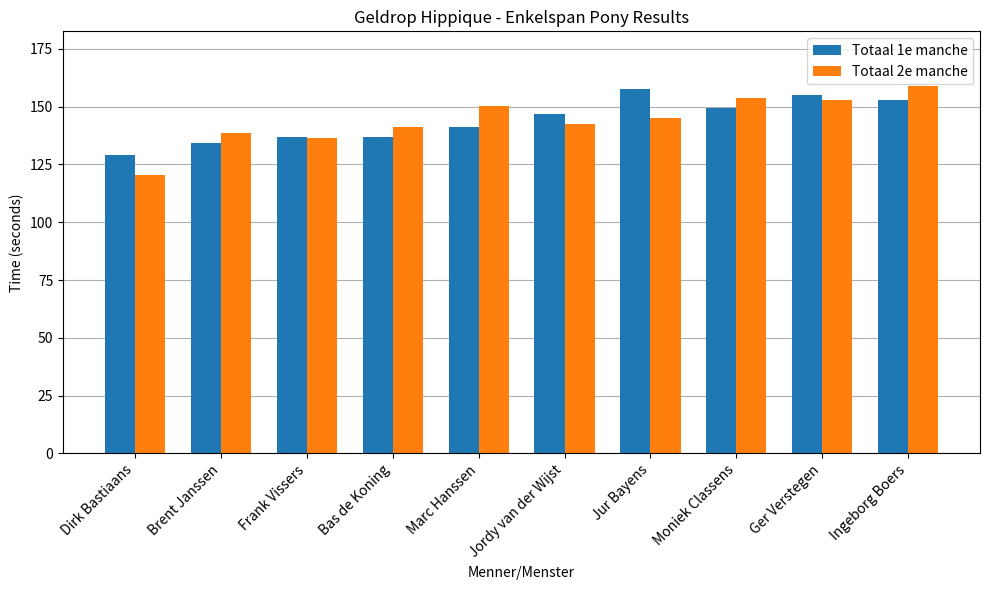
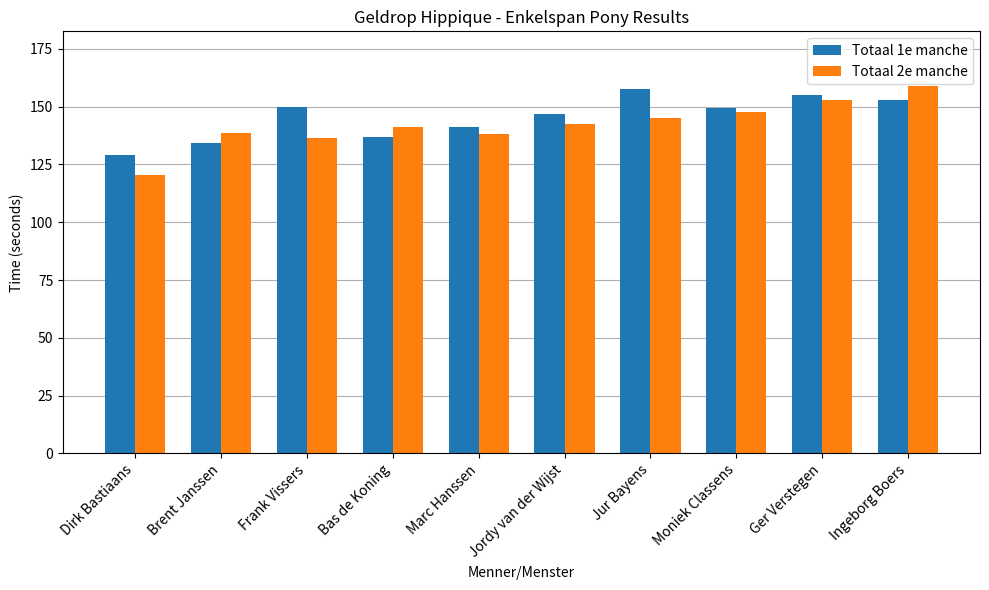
Totaal 1e manche, Frank Vissers: 137 -> 150
Totaal 2e manche, Marc Hanssen: 150 -> 138
Totaal 2e manche, Moniek Classens: 154 -> 148
